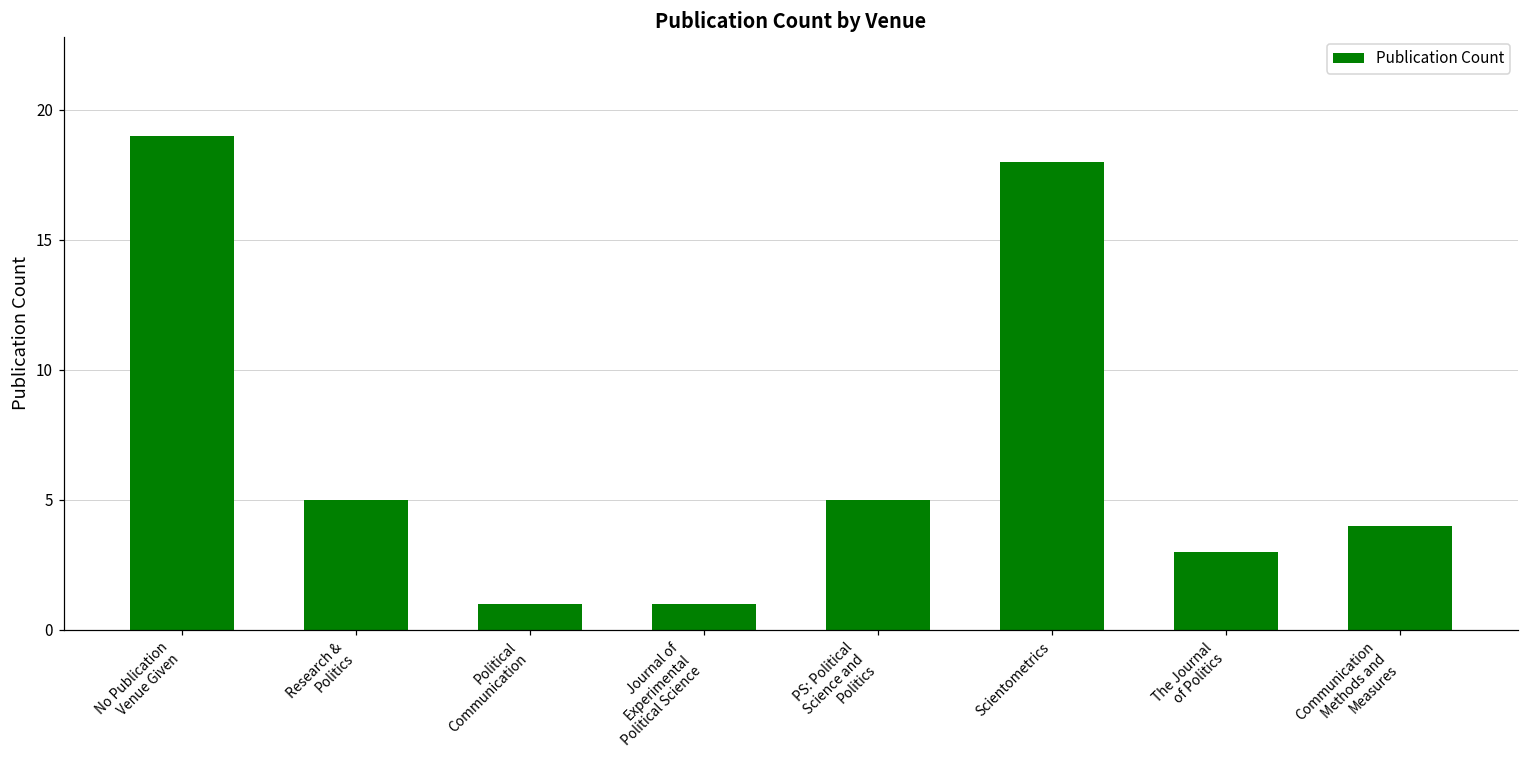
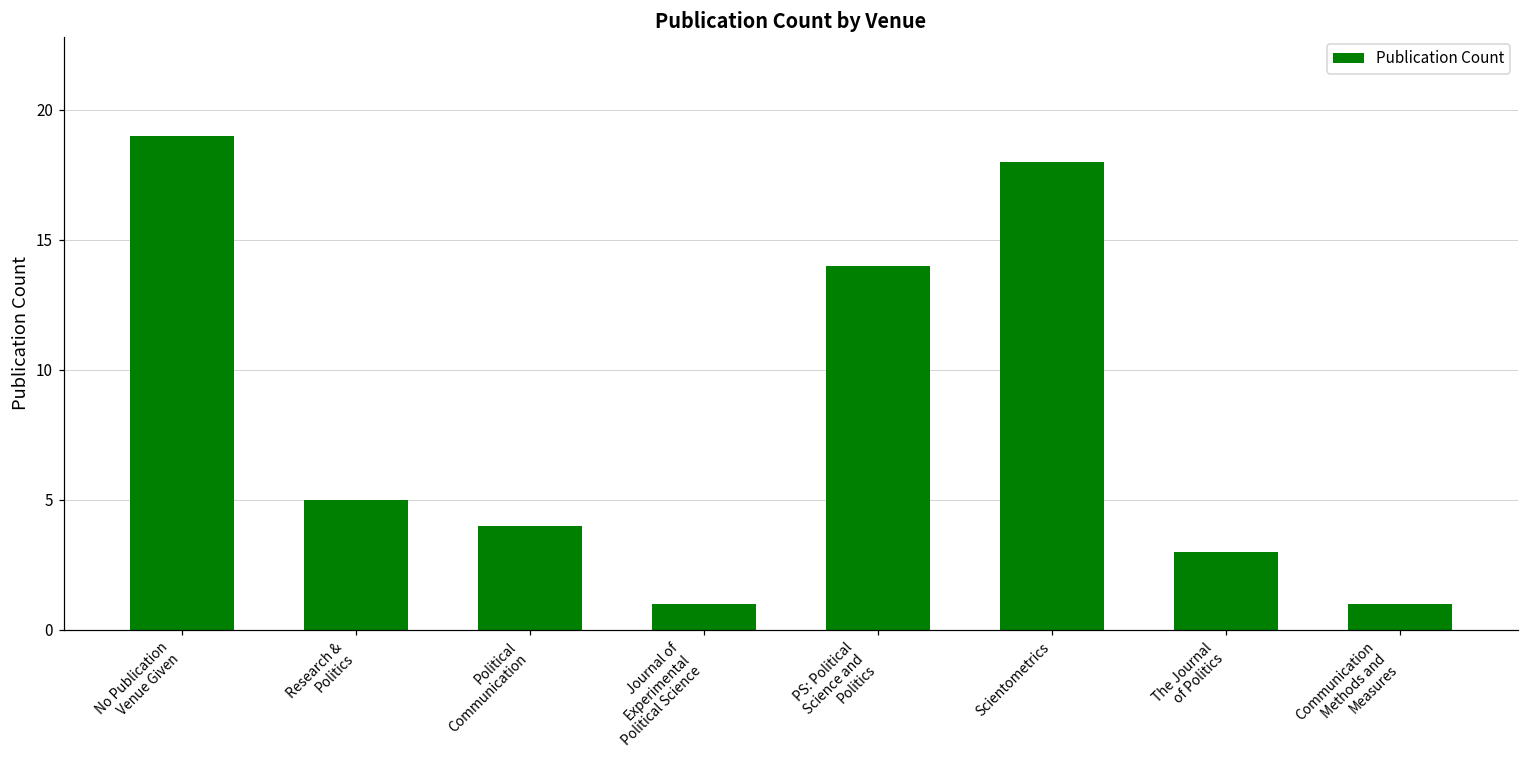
Political Communication: 1 -> 4
PS: Political Science and Politics: 5 -> 14
Communication Methods and Measures: 4 -> 1
